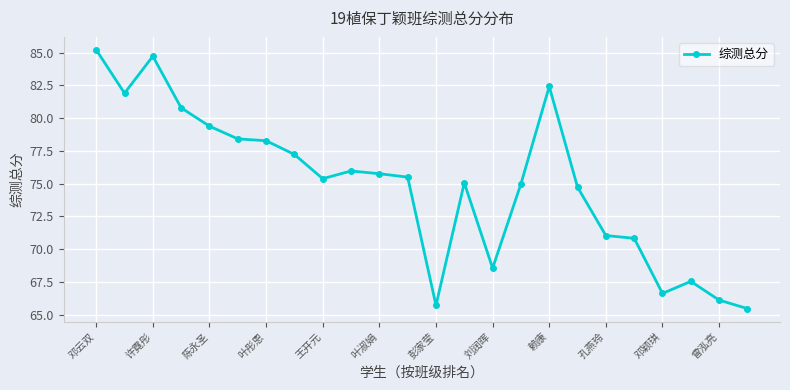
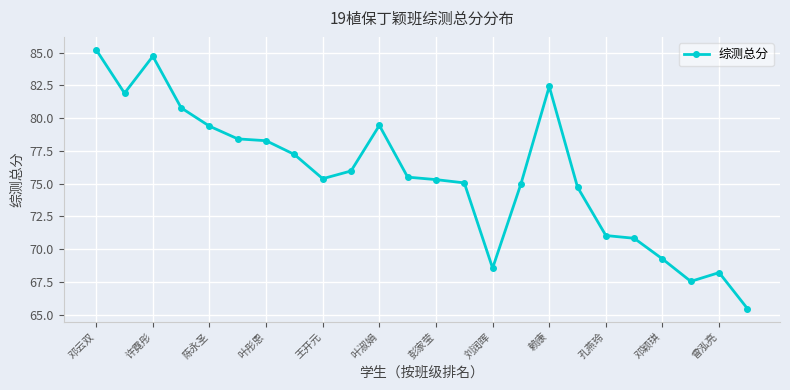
叶淑娟: 75.8 -> 79.4
彭家莹: 65.7 -> 75.3
邓颖琪: 66.6 -> 69.2
曾泓亮: 66.1 -> 68.2
